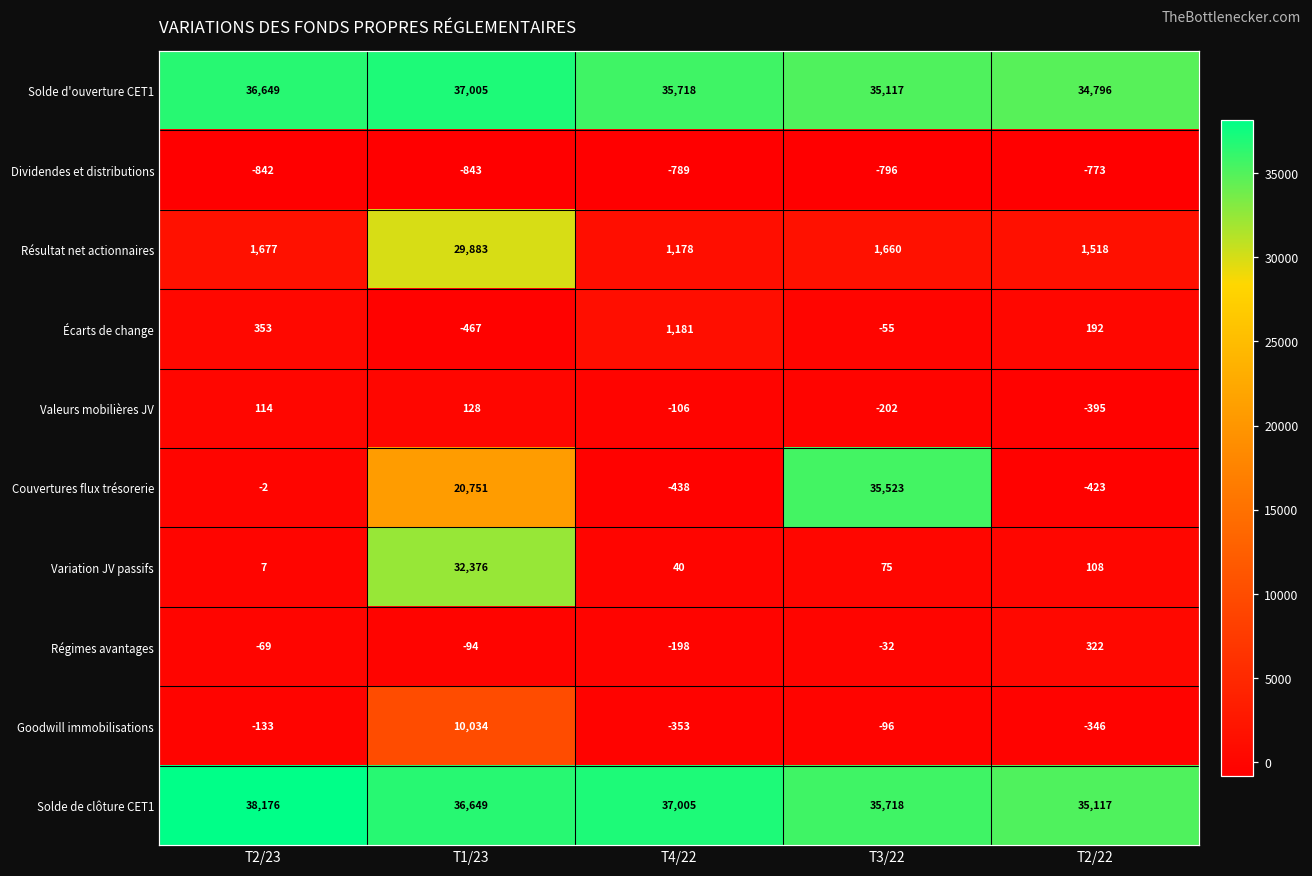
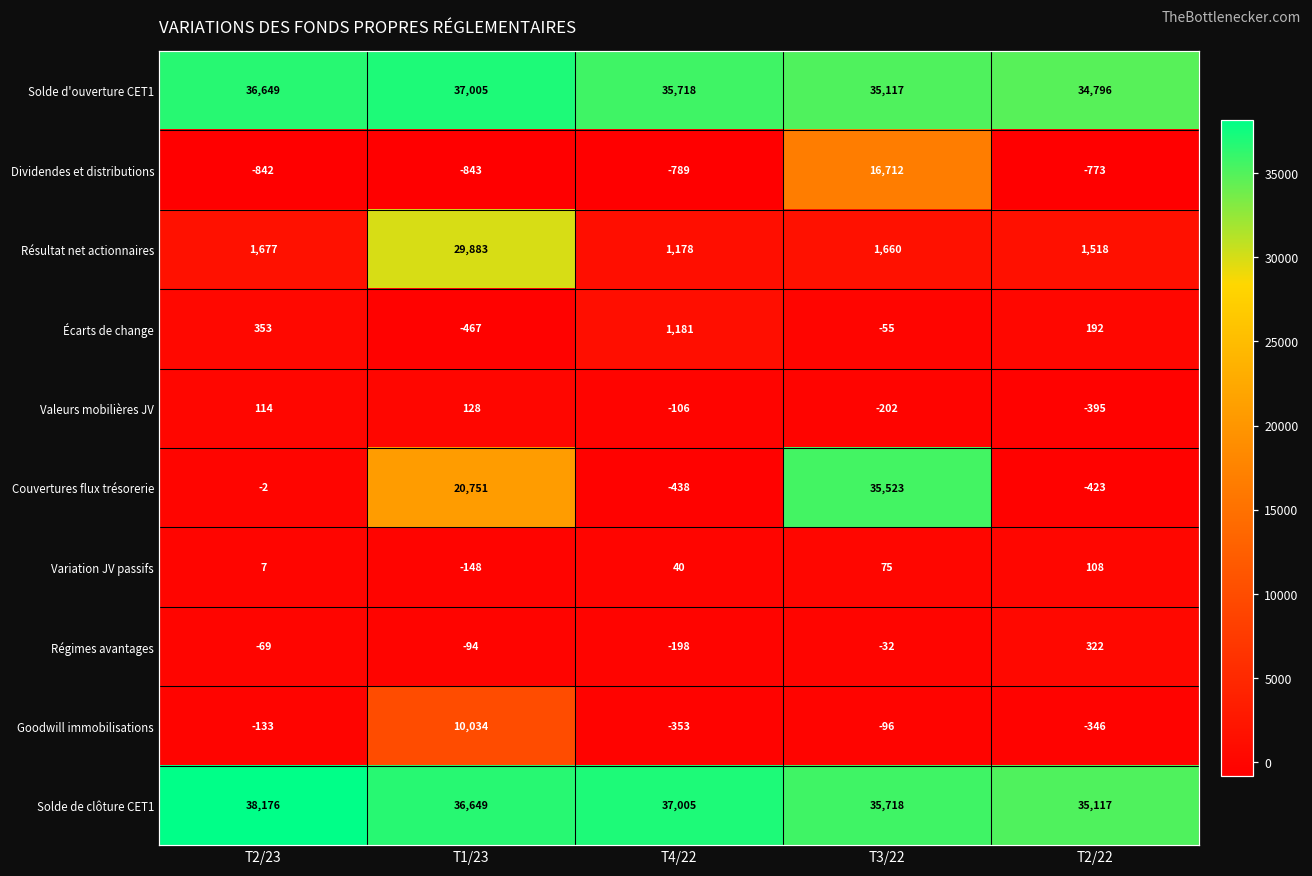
Dividendes et distributions, T3/22: -796 -> 16,712
Variation JV passifs, T1/23: 32,376 -> -148
